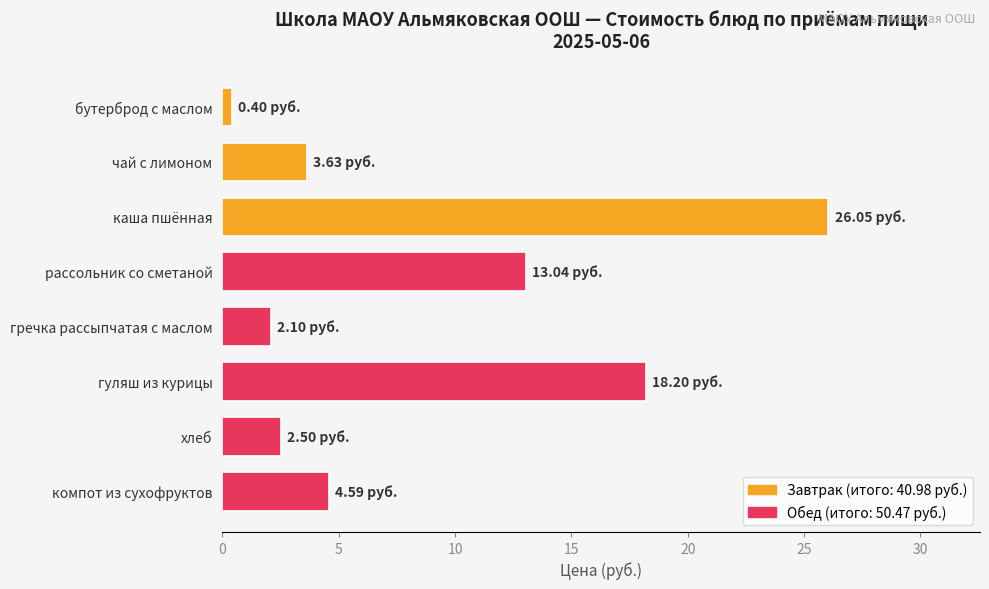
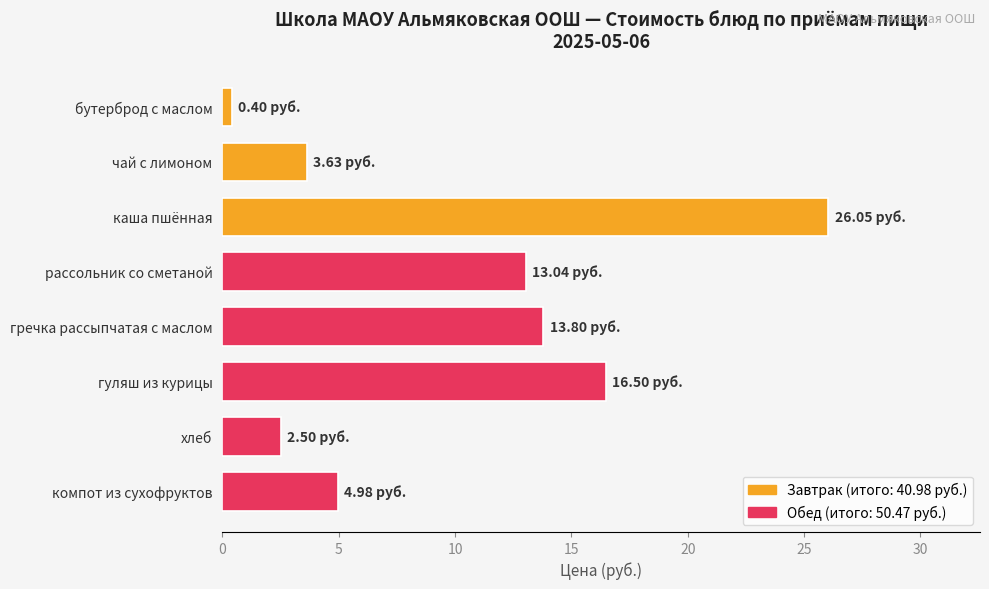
гречка рассыпчатая с маслом: 2.10 -> 13.80
гуляш из курицы: 18.20 -> 16.50
компот из сухофруктов: 4.59 -> 4.98
